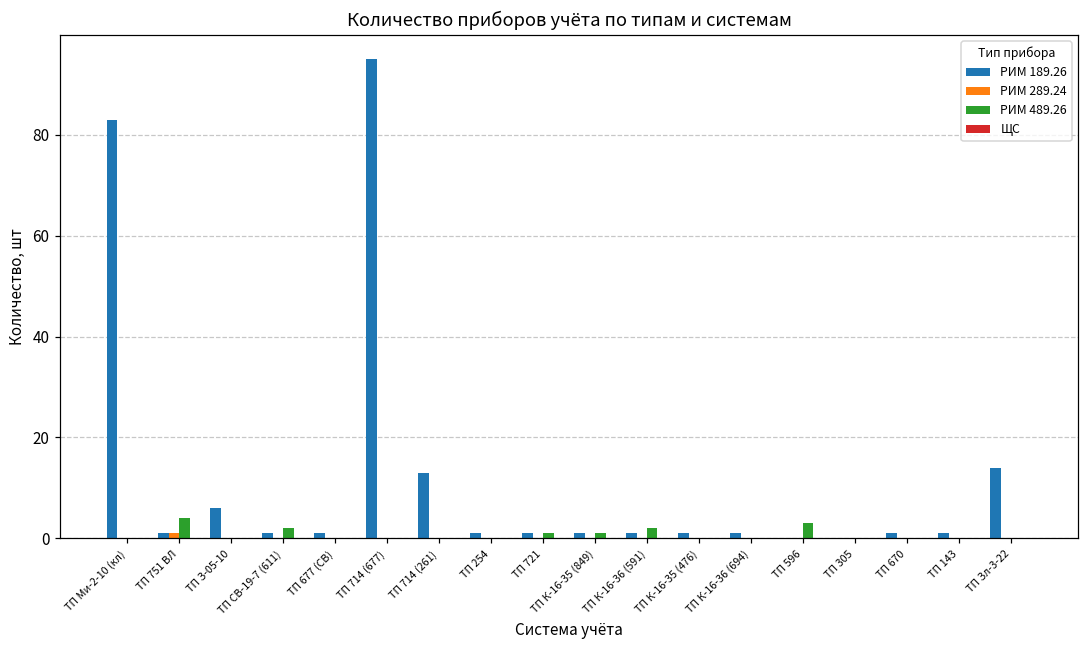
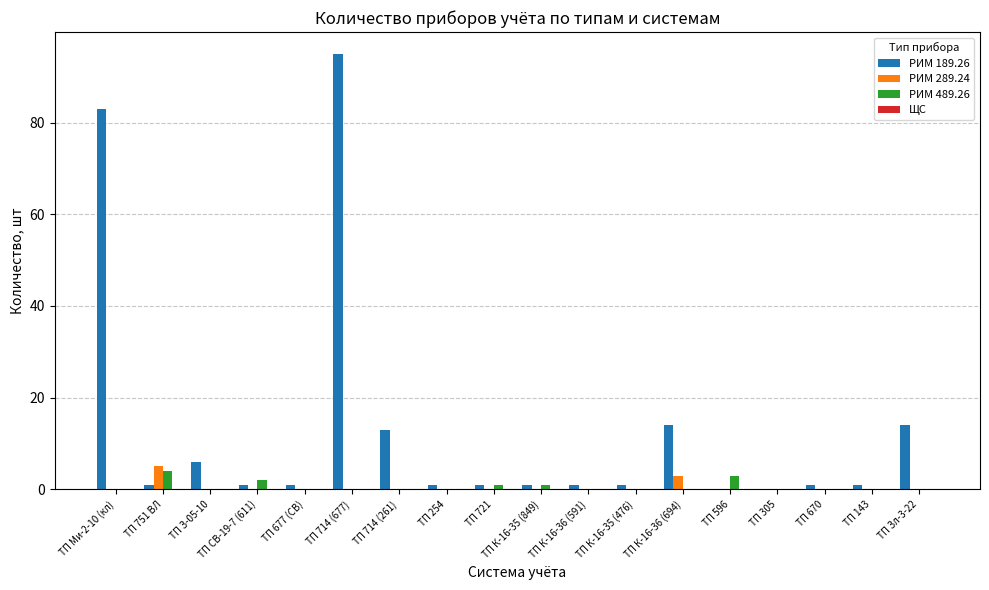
РИМ 289.24, ТП 751 ВЛ: 1 -> 5
РИМ 489.26, ТП К-16-36 (591): 2 -> 0
РИМ 189.26, ТП К-16-36 (694): 1 -> 14
РИМ 289.24, ТП К-16-36 (694): 0 -> 3
